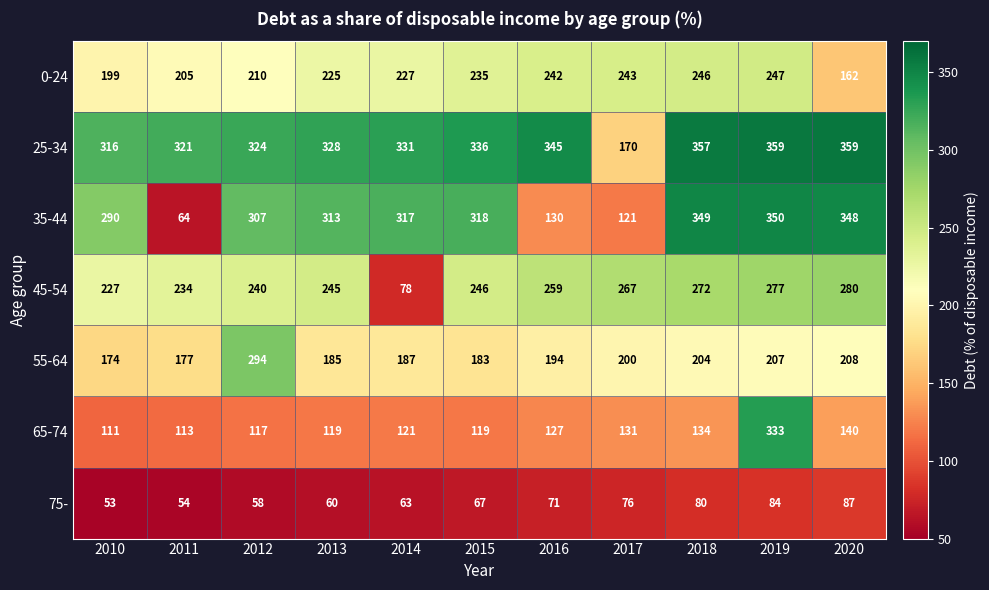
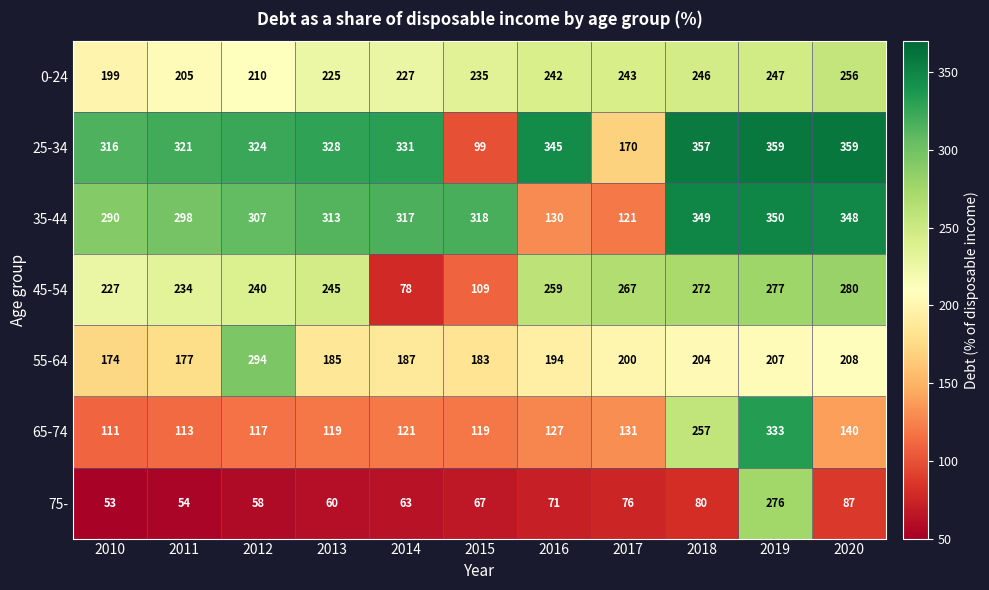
0-24, 2020: 162 -> 256
25-34, 2015: 336 -> 99
35-44, 2011: 64 -> 298
45-54, 2015: 246 -> 109
65-74, 2018: 134 -> 257
75-, 2019: 84 -> 276
